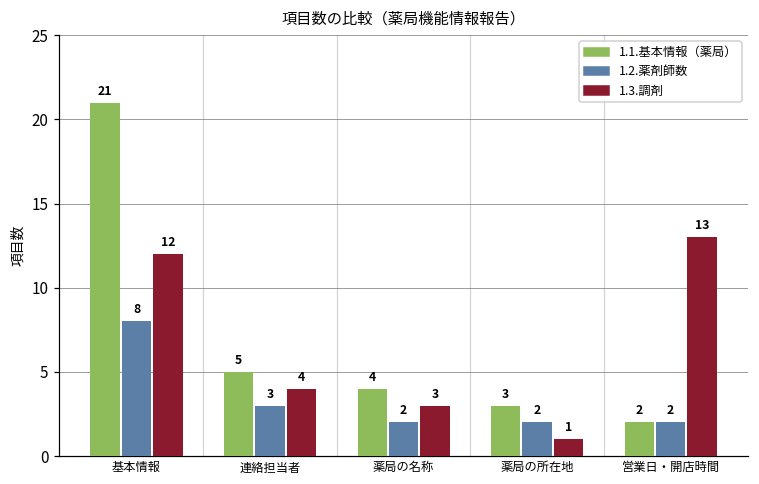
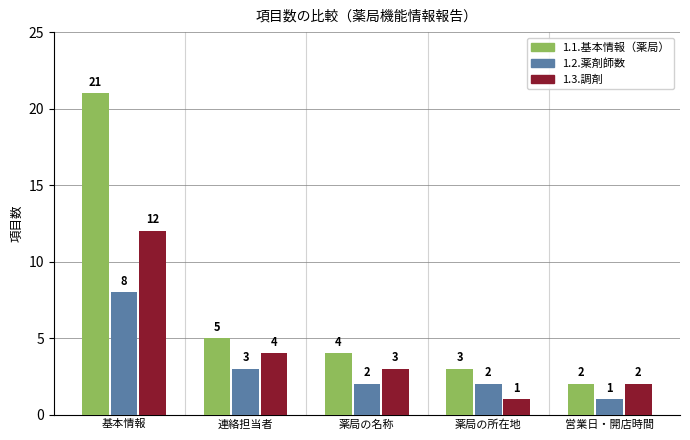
1.2.薬剤師数, 営業日・開店時間: 2 -> 1
1.3.調剤, 営業日・開店時間: 13 -> 2
